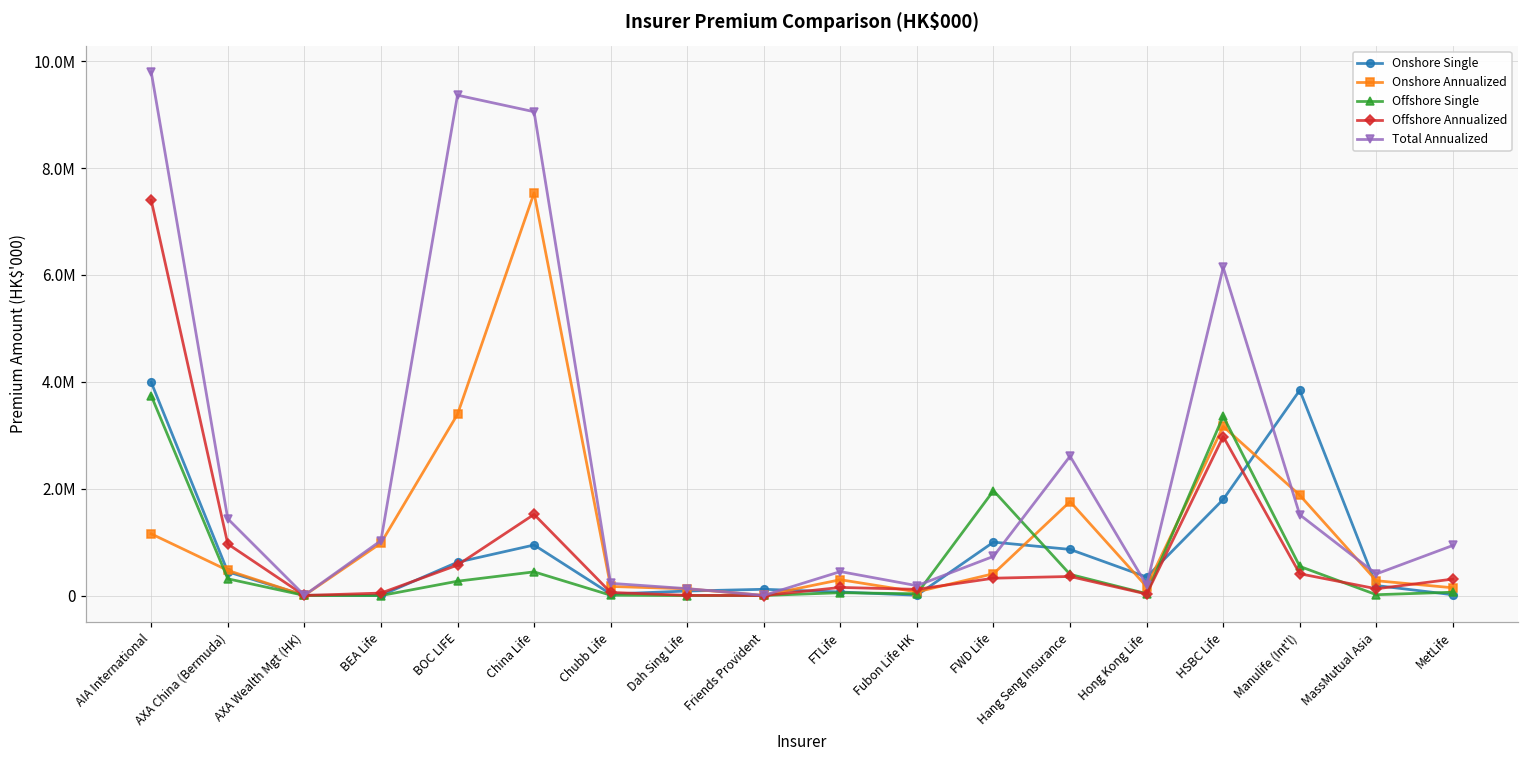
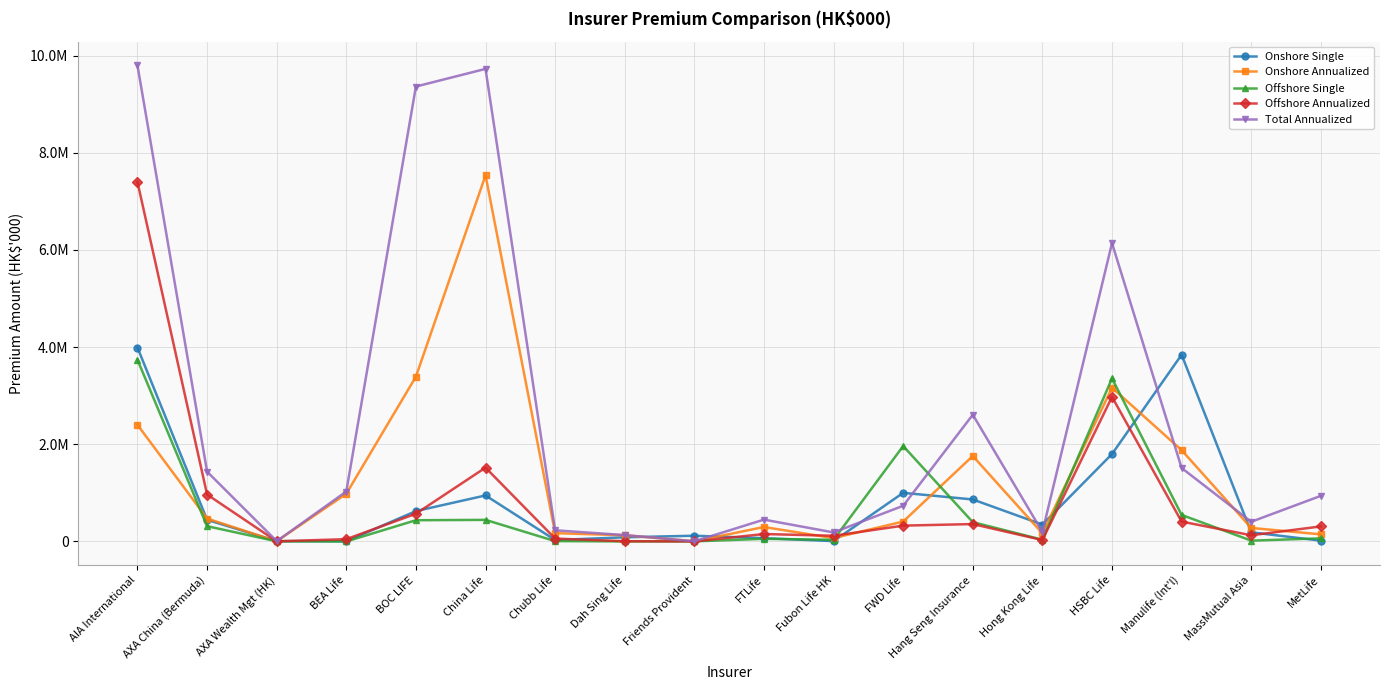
Onshore Annualized, AIA International: 1200000 -> 2400000
Offshore Single, BOC LIFE: 300000 -> 400000
Total Annualized, China Life: 9100000 -> 9700000
